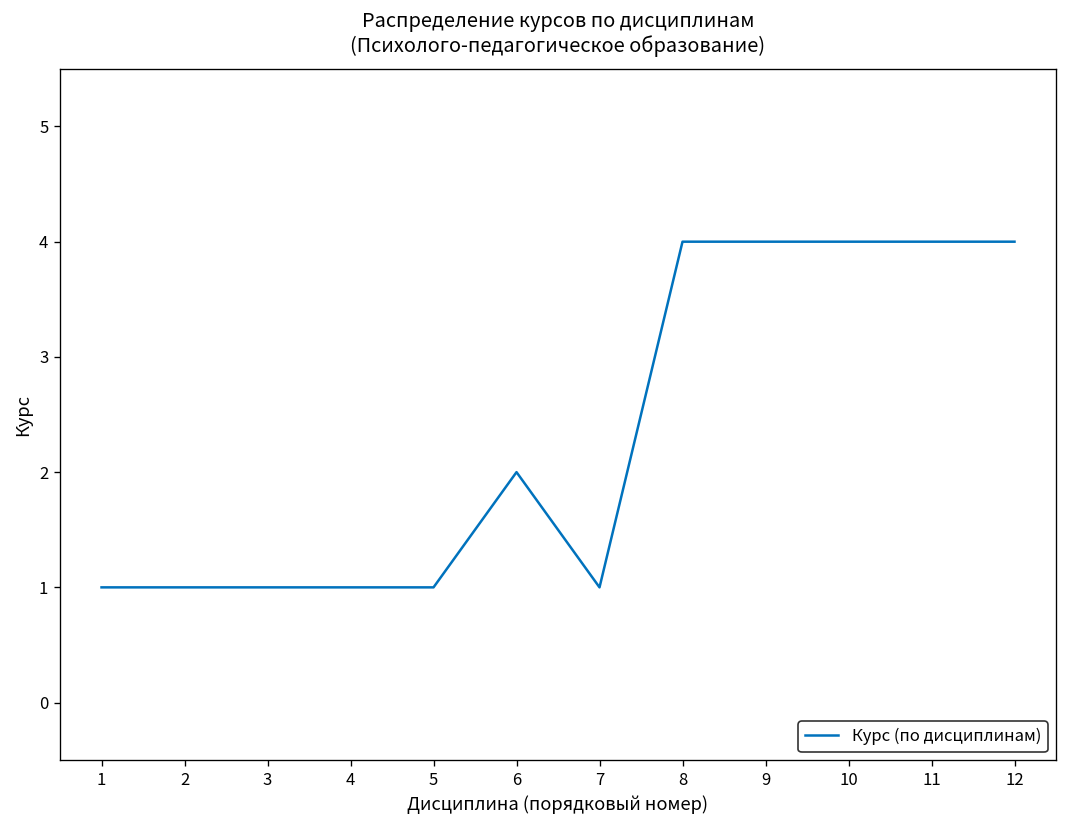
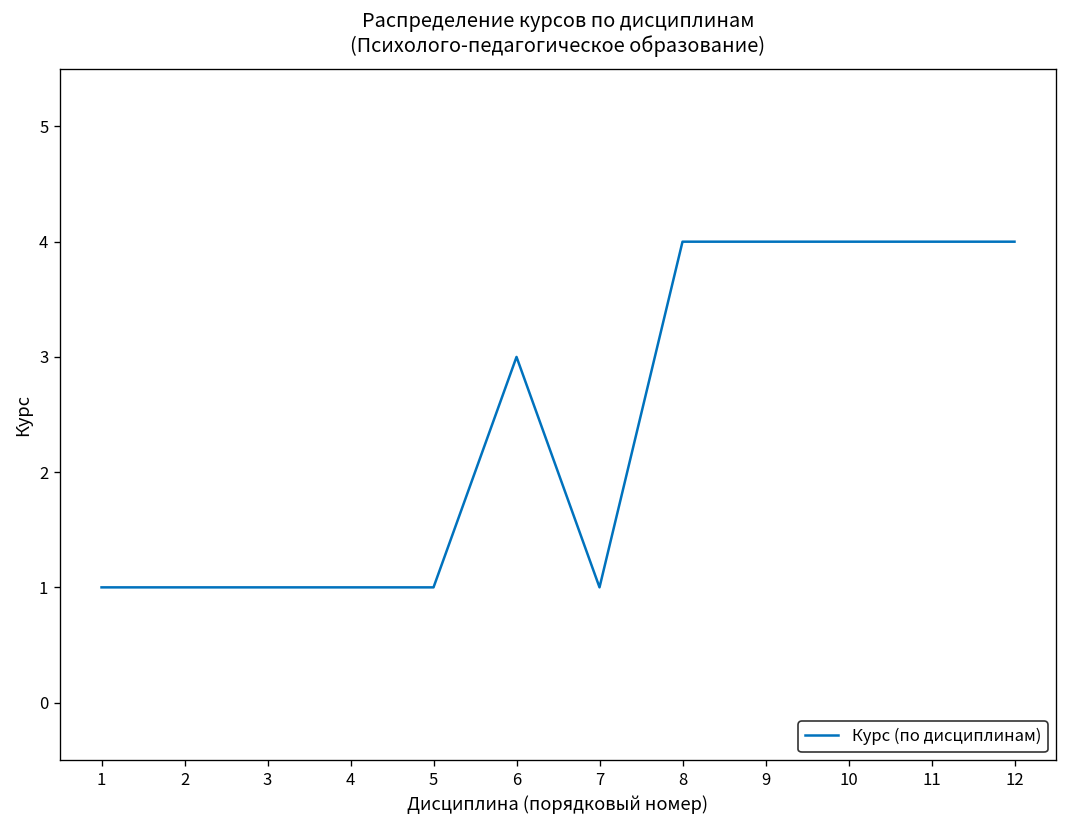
6: 2 -> 3
